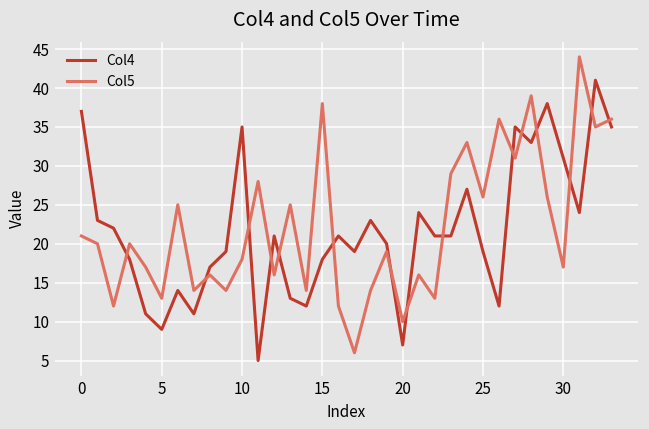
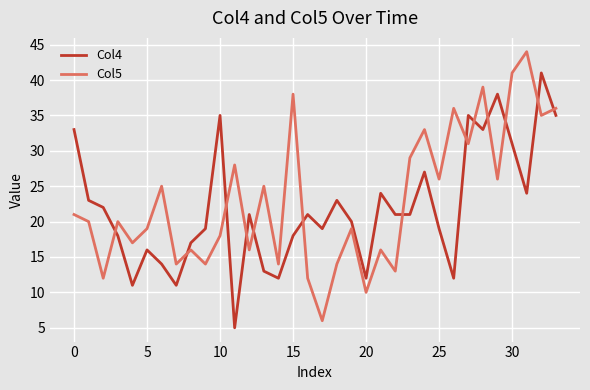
Col4, 0: 37 -> 33
Col4, 5: 9 -> 16
Col5, 5: 13 -> 19
Col4, 20: 7 -> 12
Col5, 30: 17 -> 41
